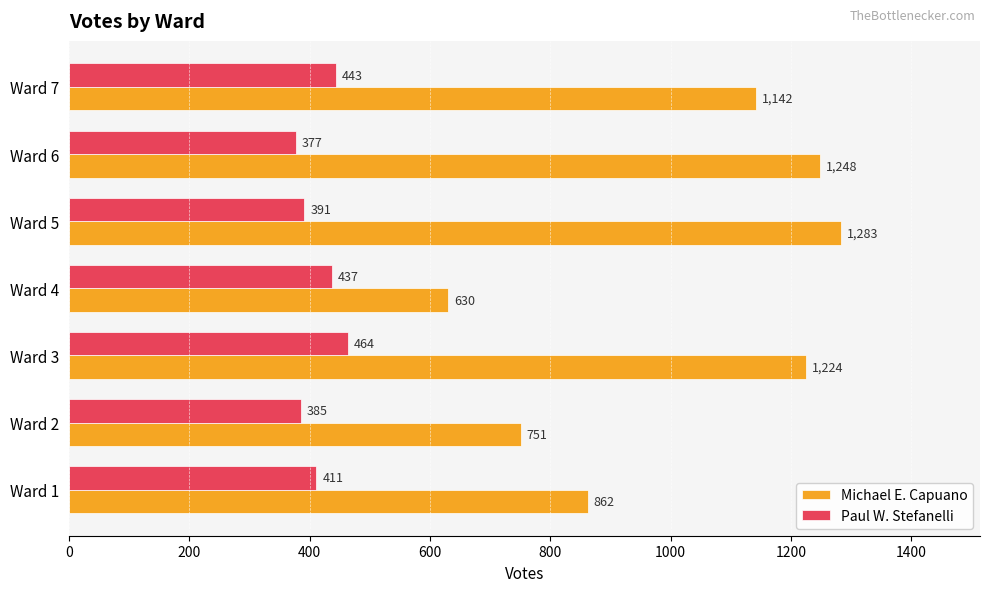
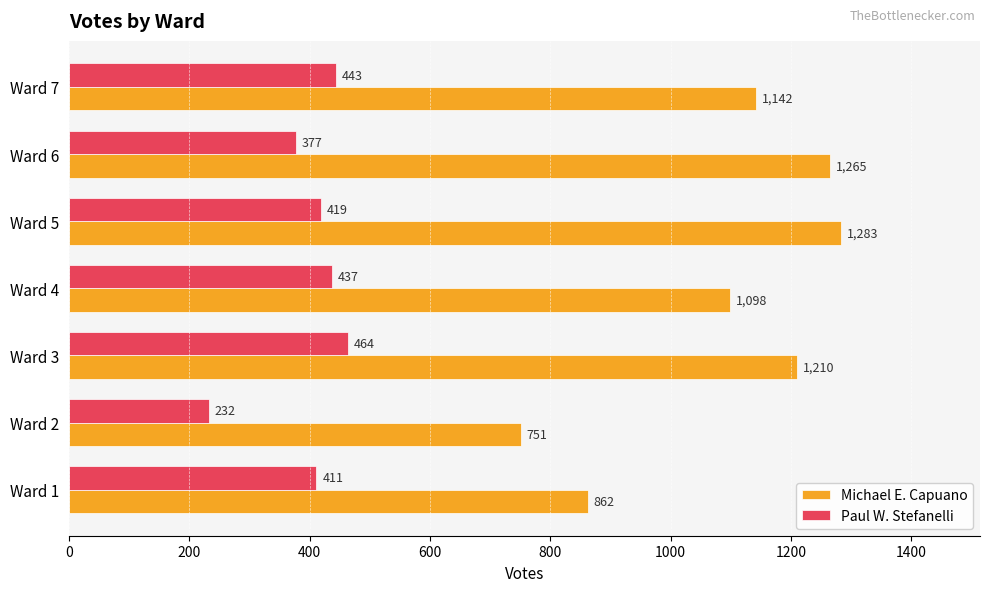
Michael E. Capuano, Ward 6: 1,248 -> 1,265
Paul W. Stefanelli, Ward 5: 391 -> 419
Michael E. Capuano, Ward 4: 630 -> 1,098
Michael E. Capuano, Ward 3: 1,224 -> 1,210
Paul W. Stefanelli, Ward 2: 385 -> 232
